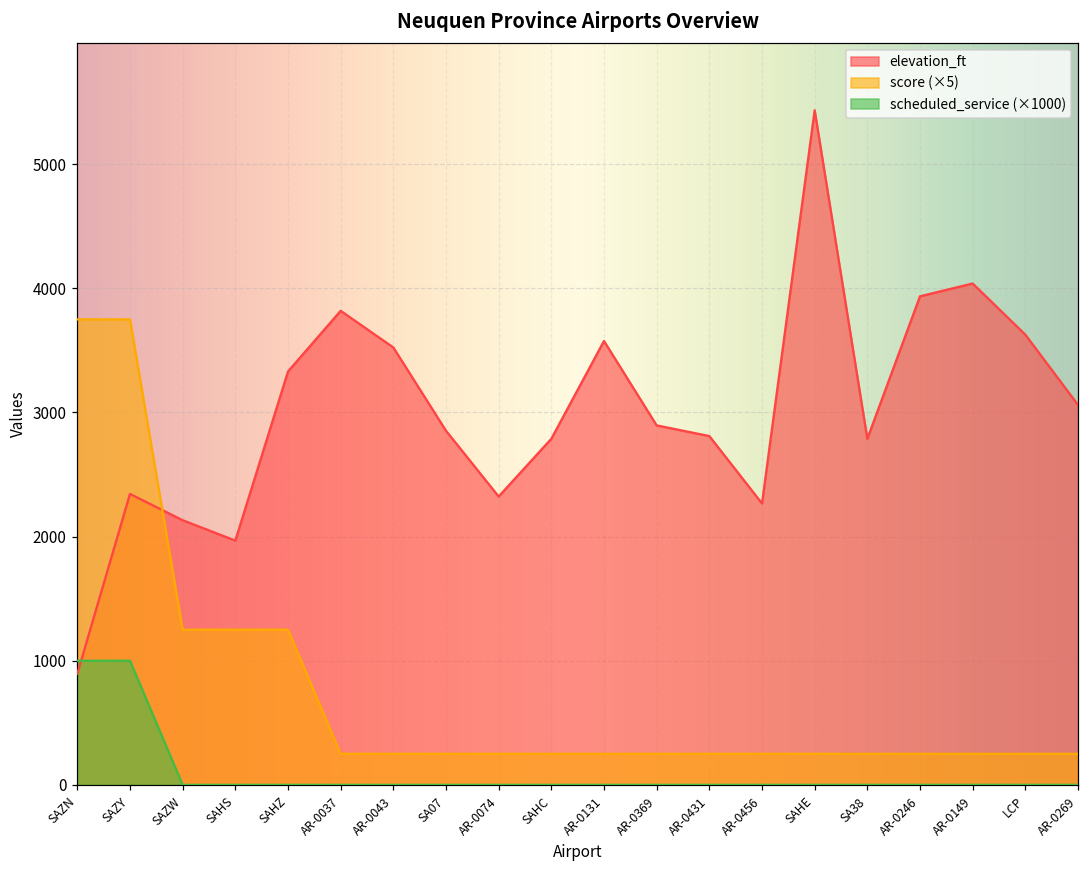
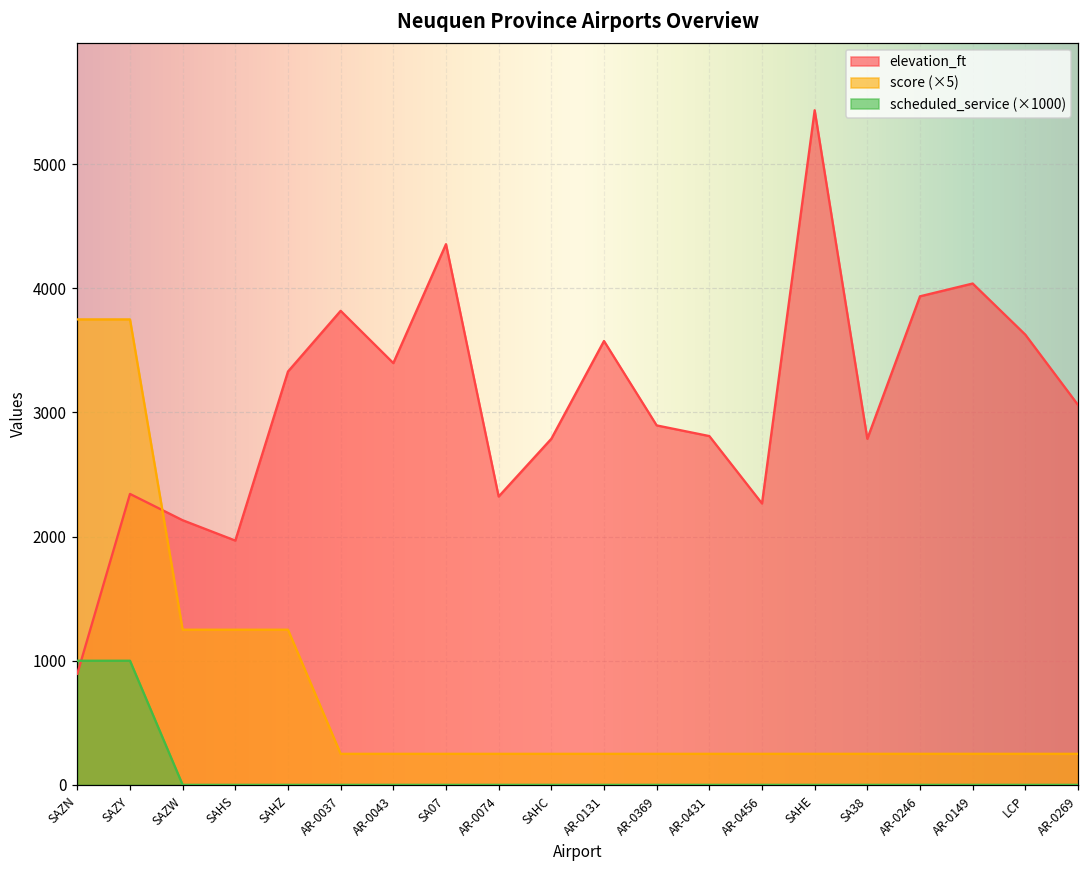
elevation_ft, AR-0043: 3520 -> 3400
elevation_ft, SA07: 2850 -> 4360
